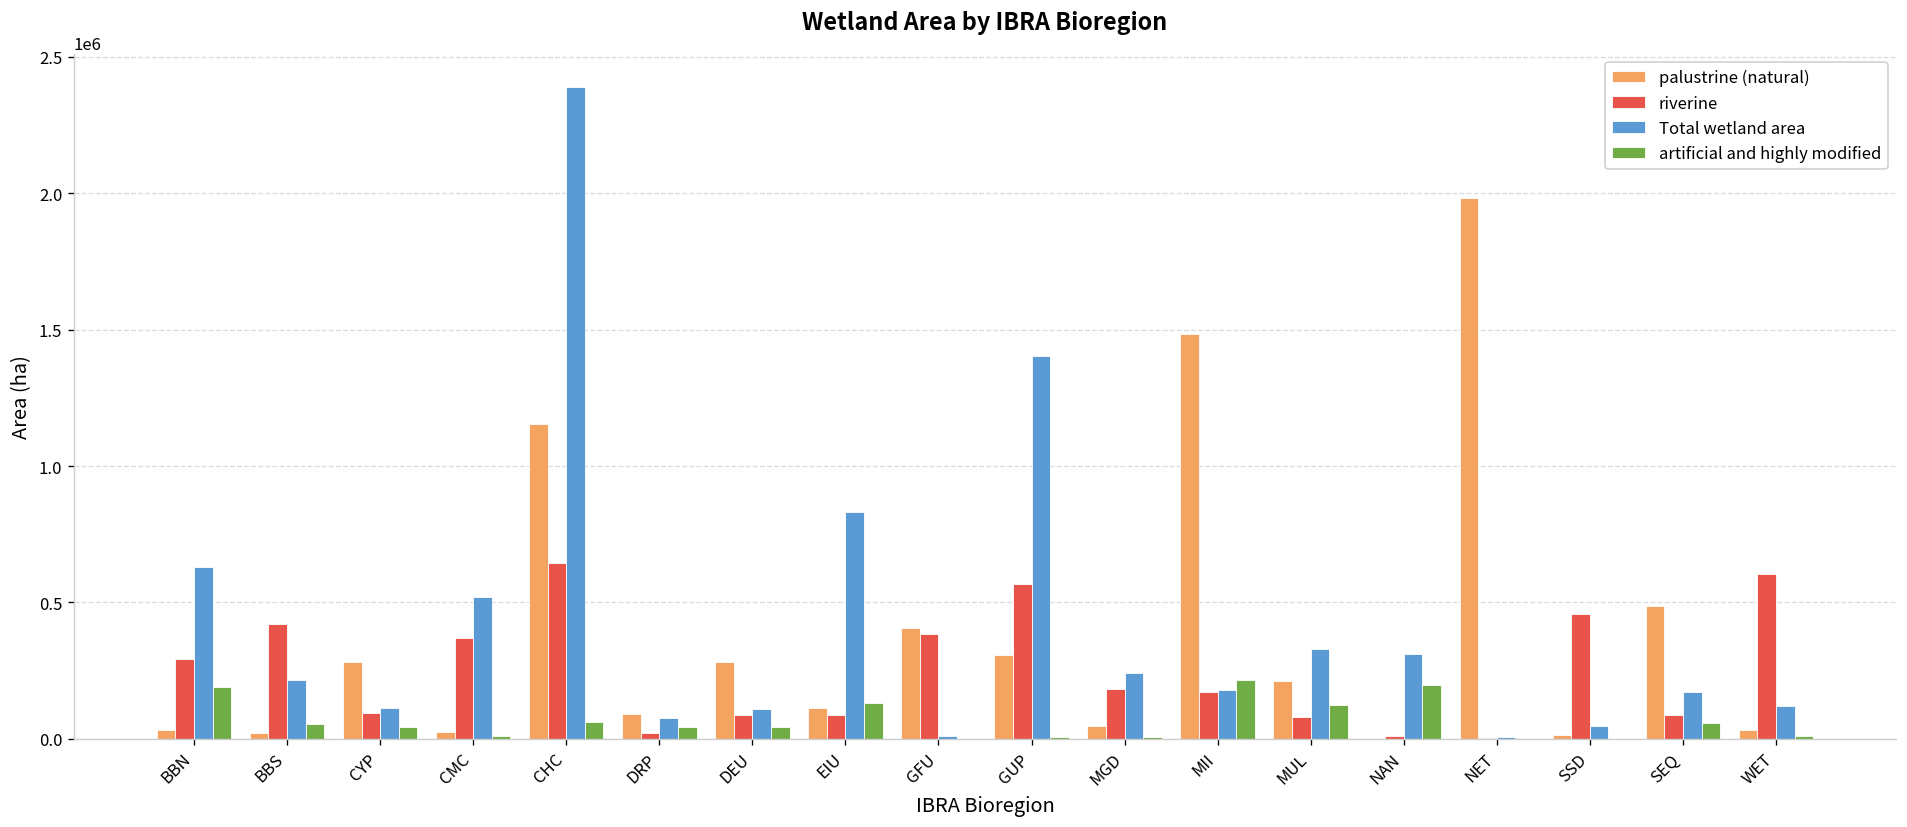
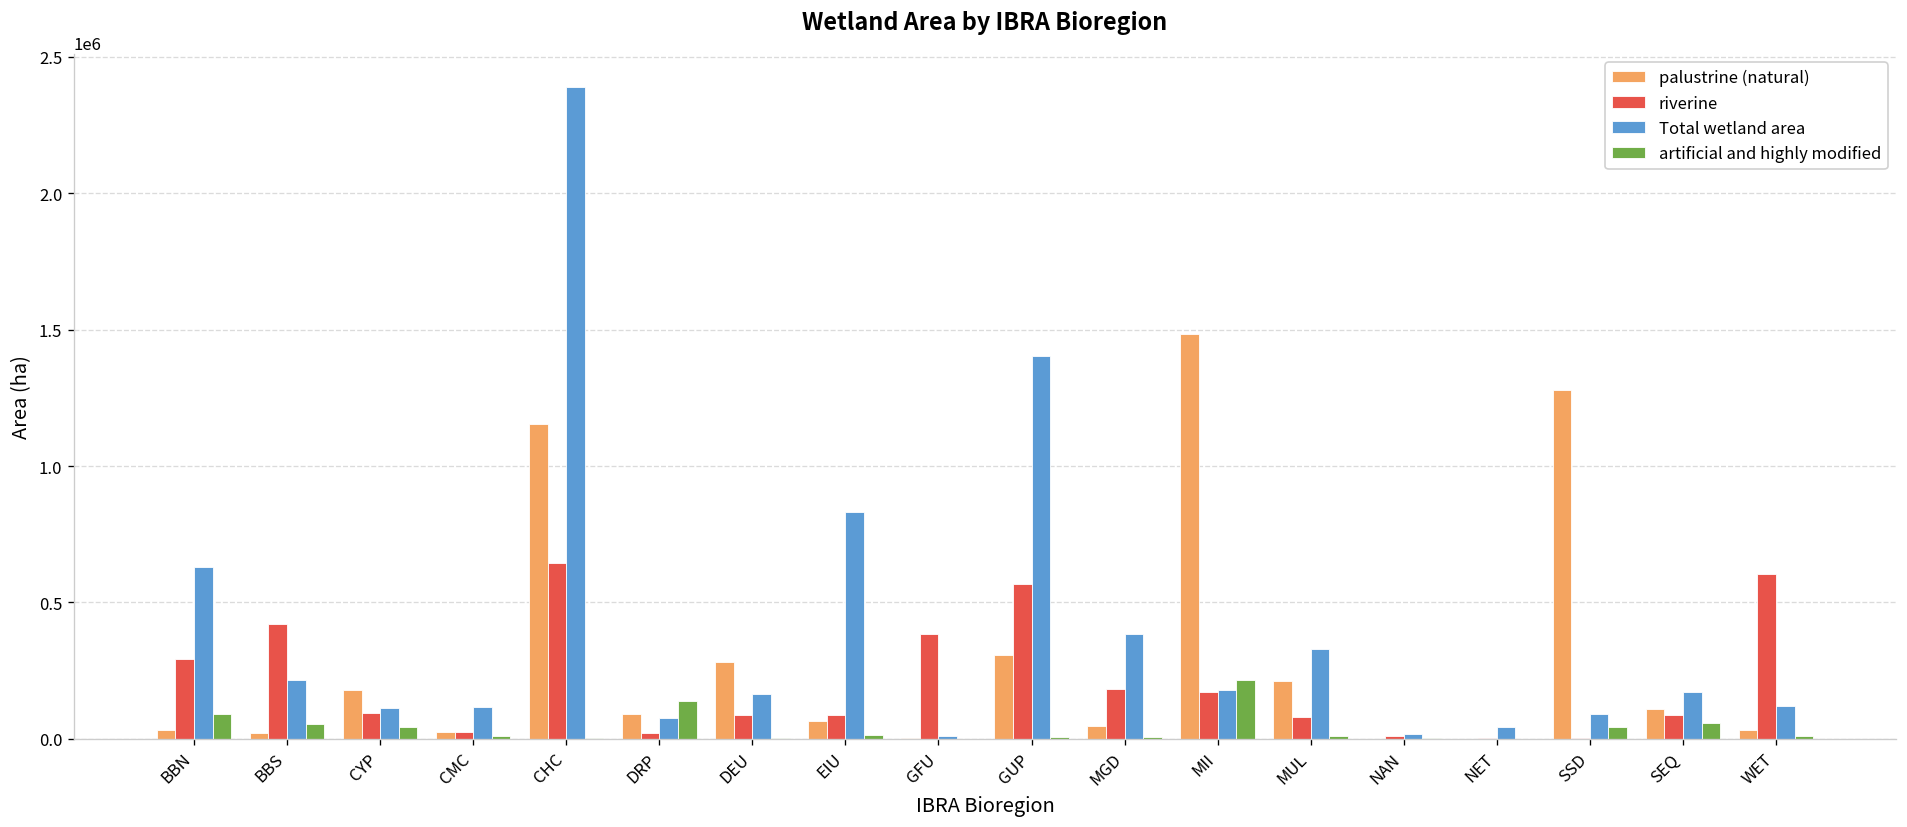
artificial and highly modified, BBN: 190000 -> 90000
palustrine (natural), CYP: 280000 -> 180000
riverine, CMC: 370000 -> 20000
Total wetland area, CMC: 520000 -> 120000
artificial and highly modified, CHC: 60000 -> 0
artificial and highly modified, DRP: 40000 -> 140000
Total wetland area, DEU: 110000 -> 160000
artificial and highly modified, DEU: 40000 -> 0
palustrine (natural), EIU: 110000 -> 70000
artificial and highly modified, EIU: 130000 -> 10000
palustrine (natural), GFU: 410000 -> 0
Total wetland area, MGD: 240000 -> 390000
artificial and highly modified, MUL: 120000 -> 10000
Total wetland area, NAN: 310000 -> 20000
artificial and highly modified, NAN: 200000 -> 0
palustrine (natural), NET: 1980000 -> 0
Total wetland area, NET: 0 -> 40000
palustrine (natural), SSD: 10000 -> 1280000
riverine, SSD: 460000 -> 0
Total wetland area, SSD: 50000 -> 90000
artificial and highly modified, SSD: 0 -> 40000
palustrine (natural), SEQ: 490000 -> 110000
